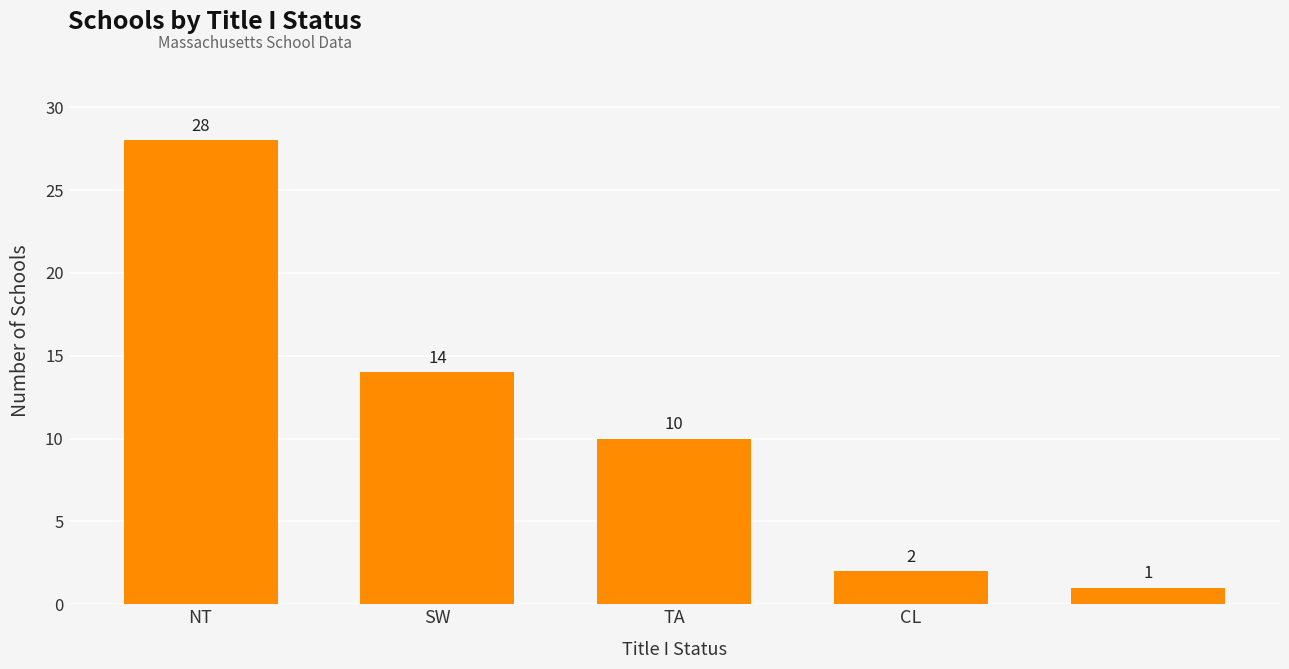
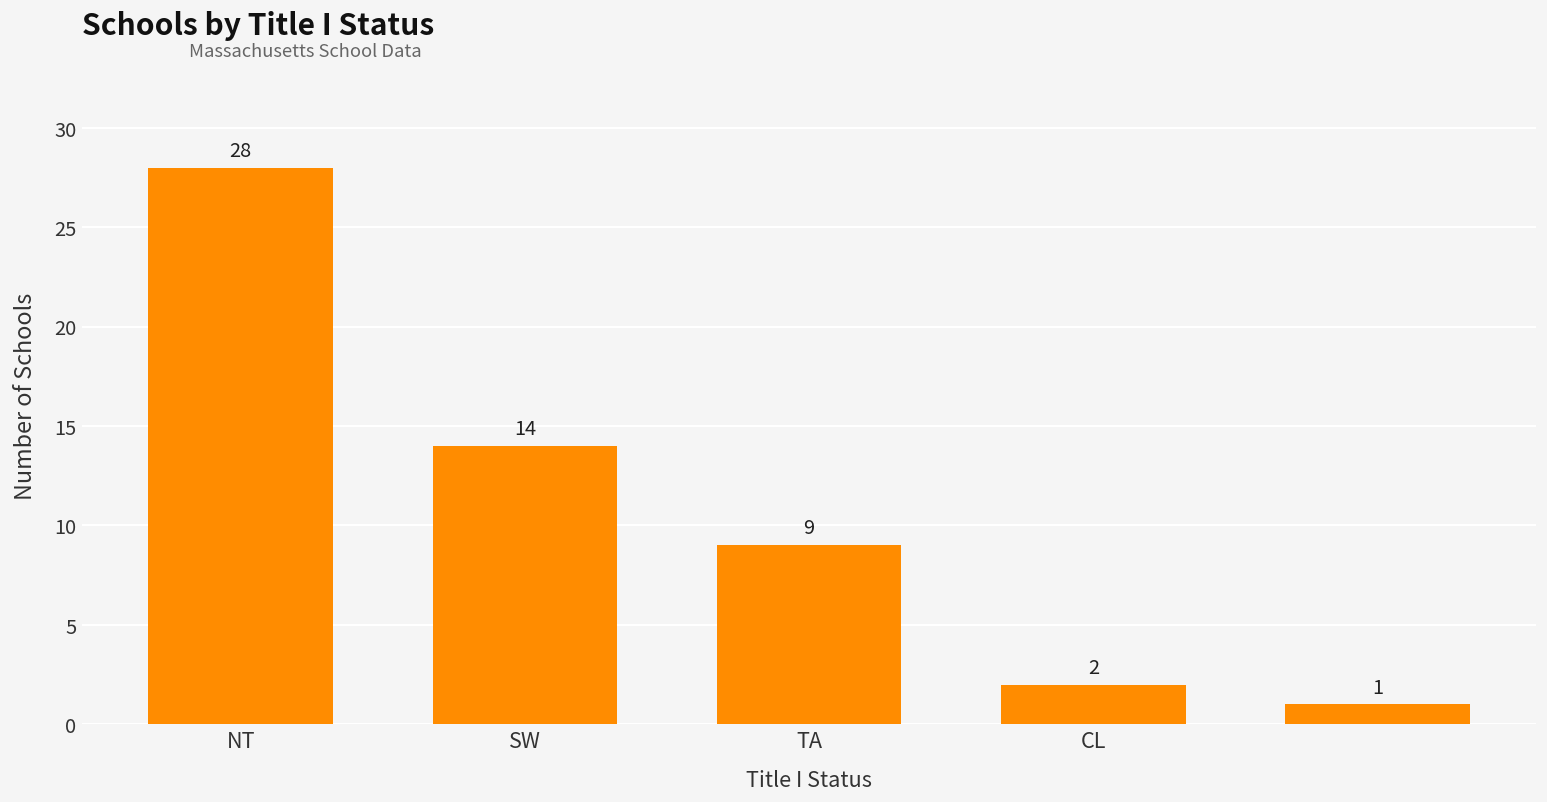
TA: 10 -> 9
